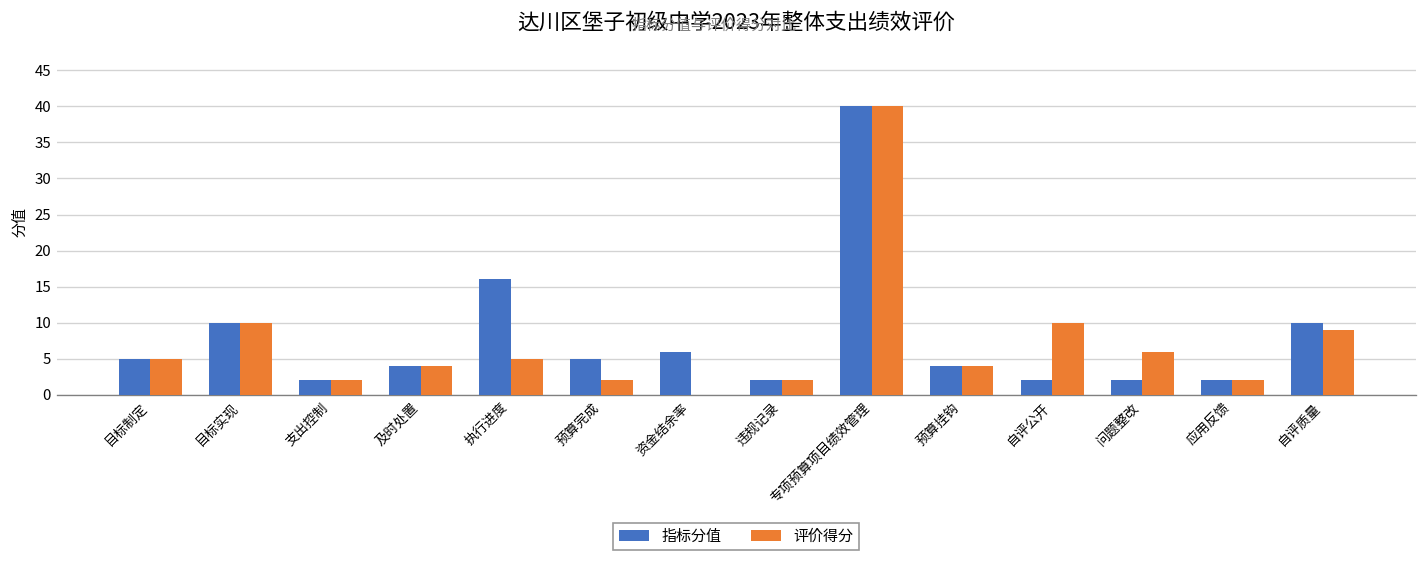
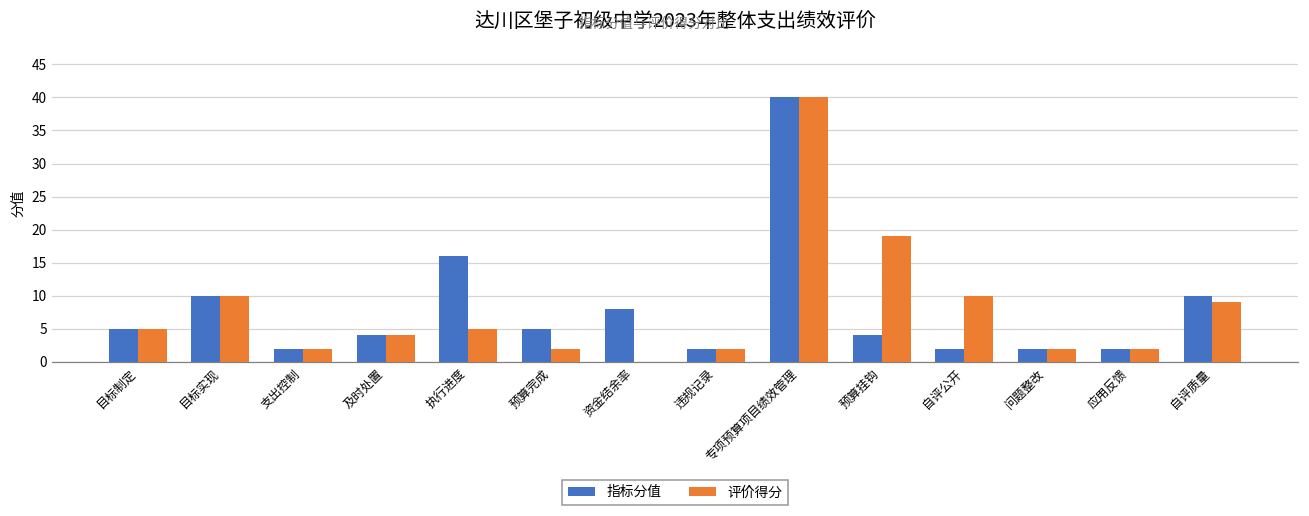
指标分值, 资金结余率: 6 -> 8
评价得分, 预算挂钩: 4 -> 19
评价得分, 问题整改: 6 -> 2
